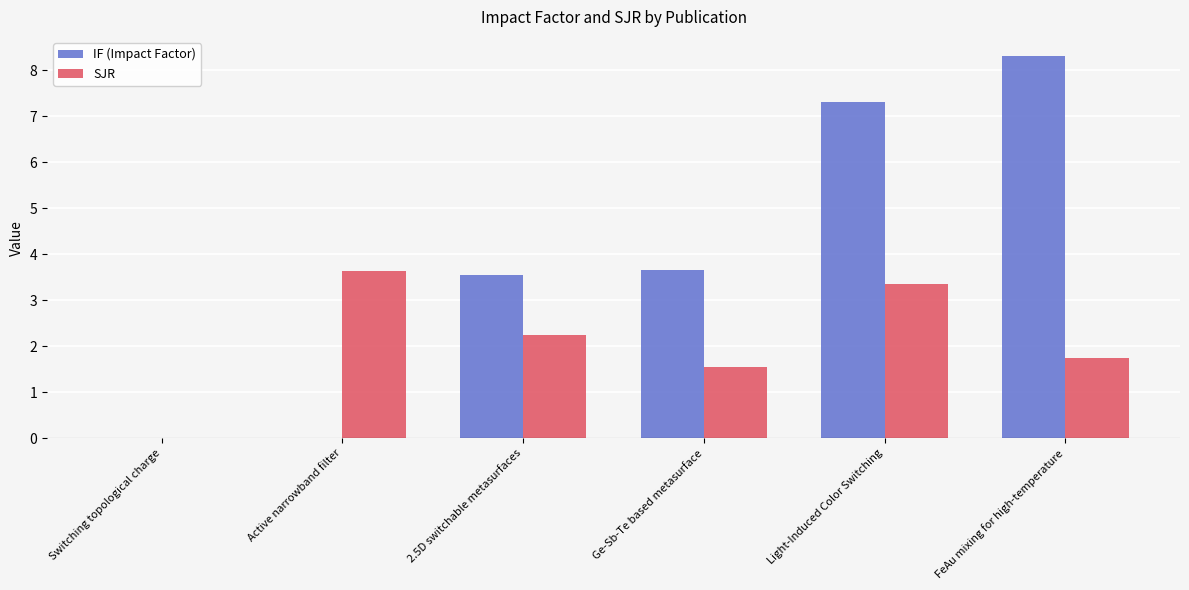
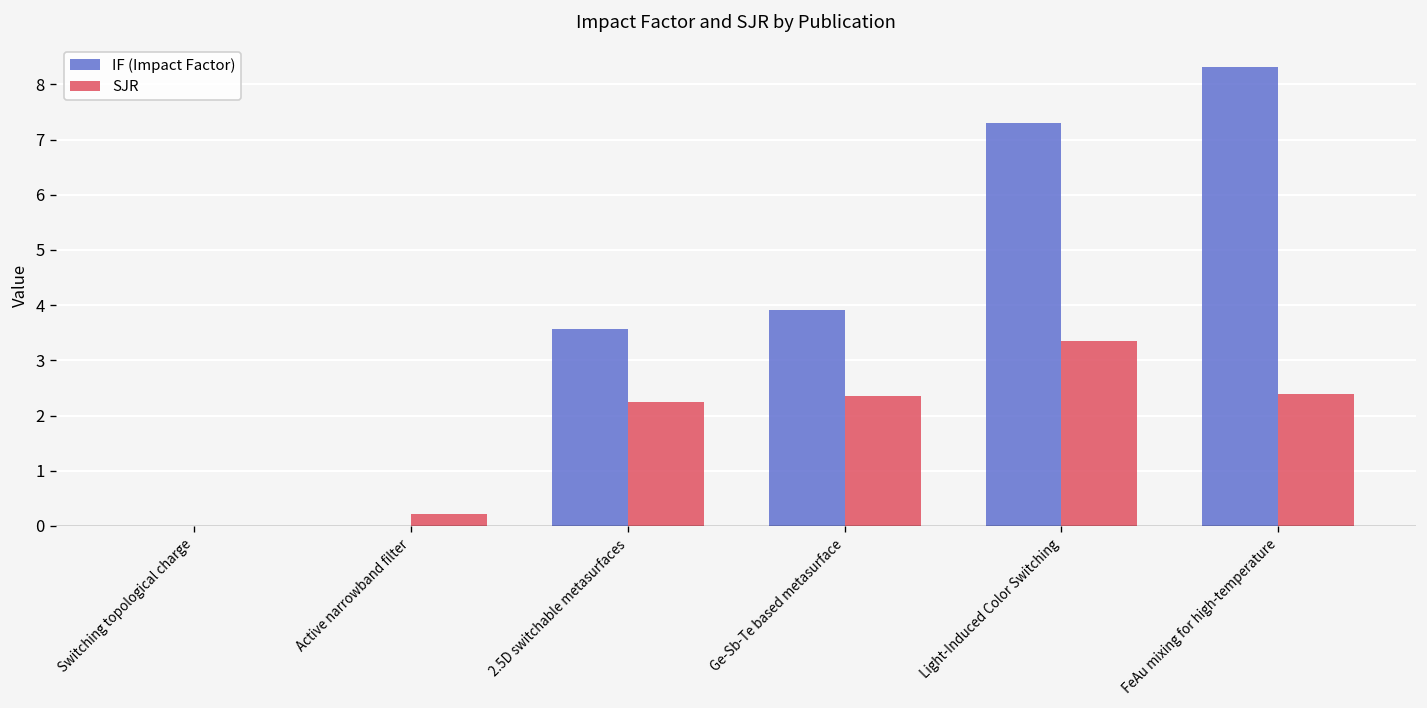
SJR, Active narrowband filter: 3.6 -> 0.2
IF (Impact Factor), Ge-Sb-Te based metasurface: 3.7 -> 3.9
SJR, Ge-Sb-Te based metasurface: 1.5 -> 2.4
SJR, FeAu mixing for high-temperature: 1.7 -> 2.4
